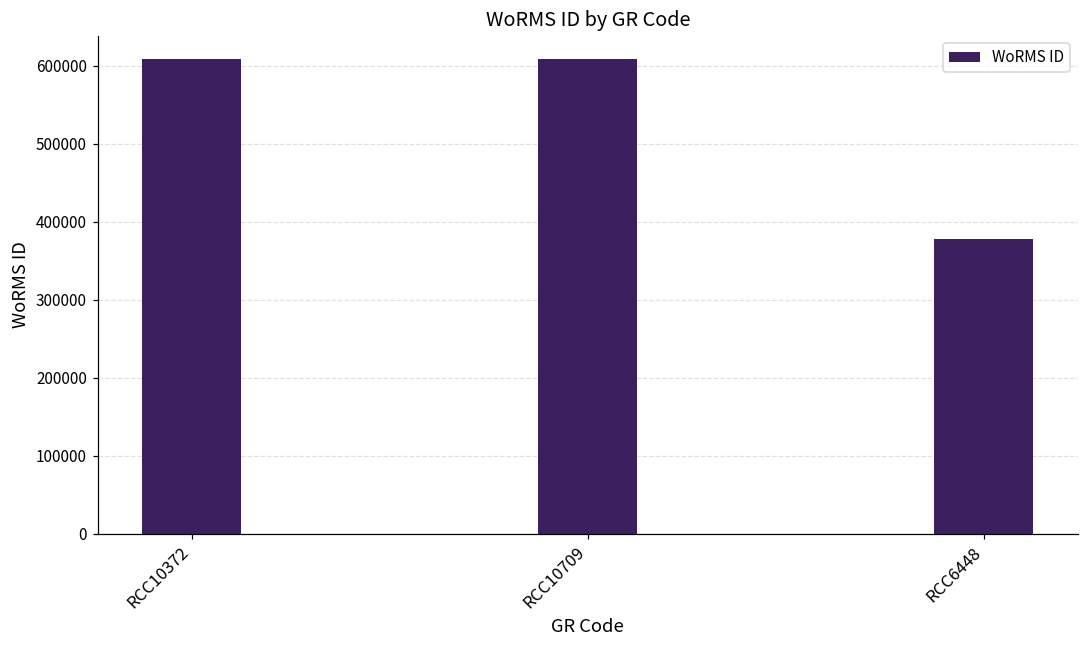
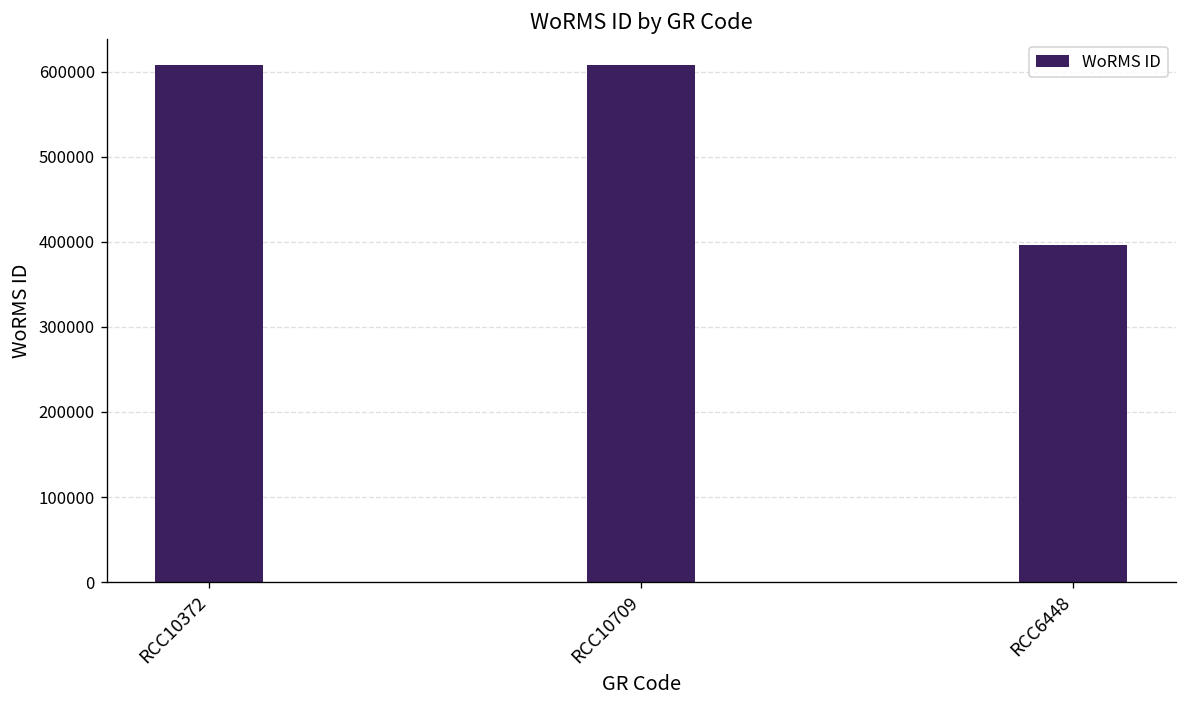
RCC6448: 380000 -> 400000
